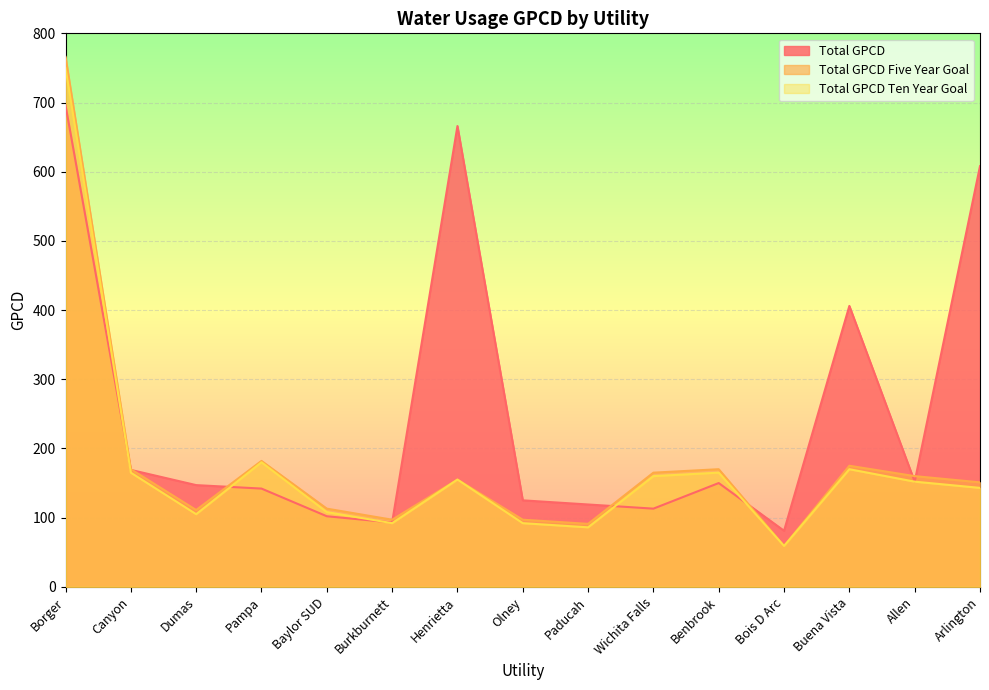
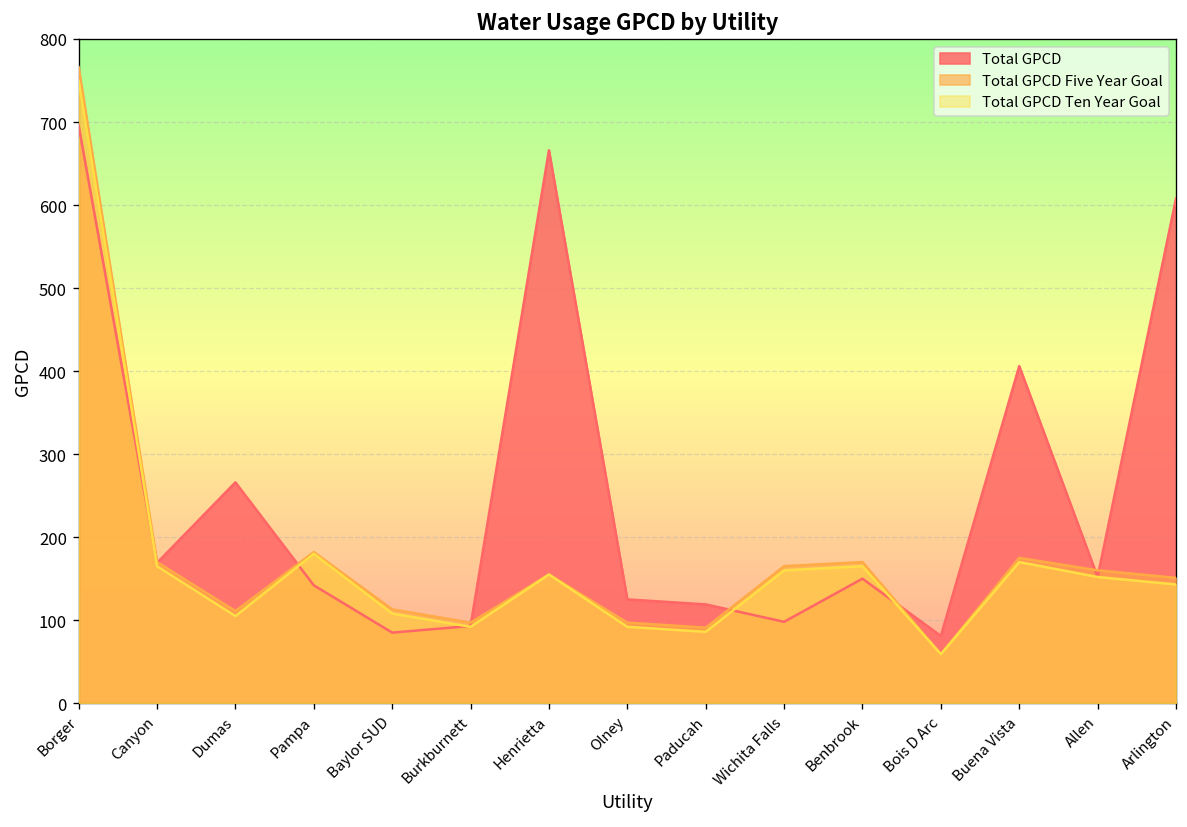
Total GPCD, Dumas: 150 -> 270
Total GPCD, Baylor SUD: 100 -> 90
Total GPCD, Wichita Falls: 110 -> 100
